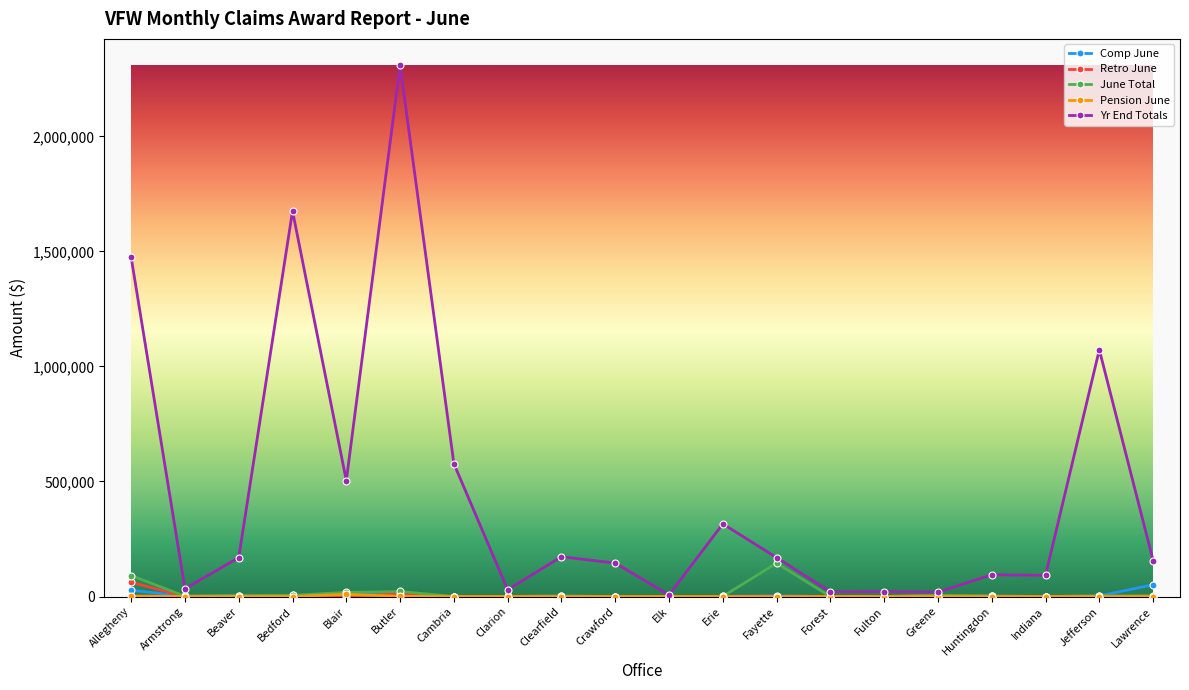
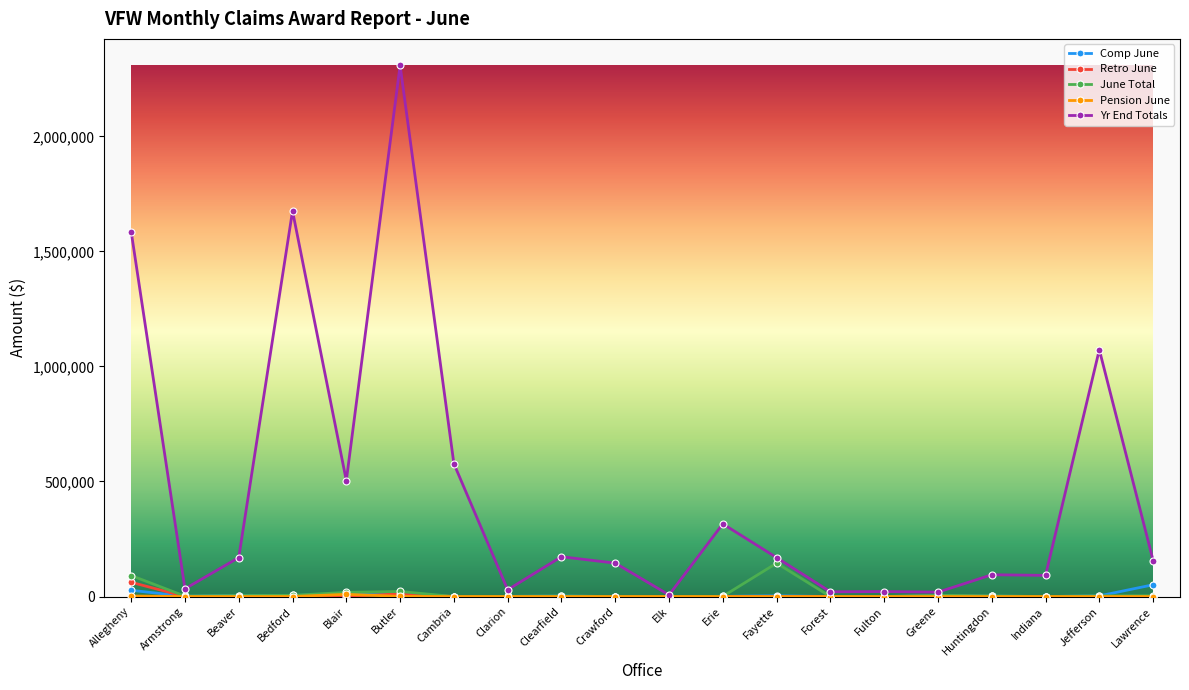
Yr End Totals, Allegheny: 1,470,000 -> 1,590,000
